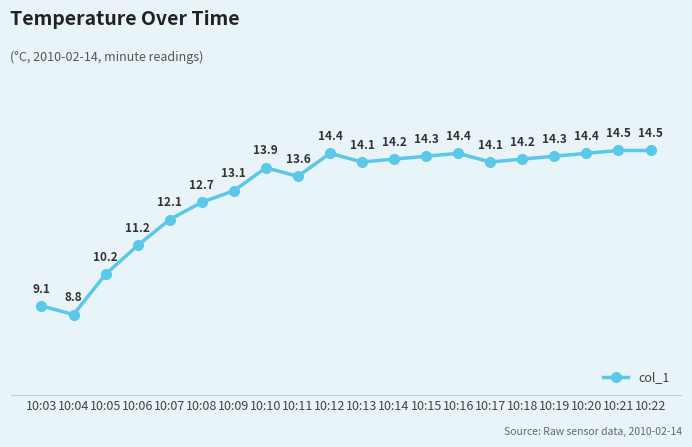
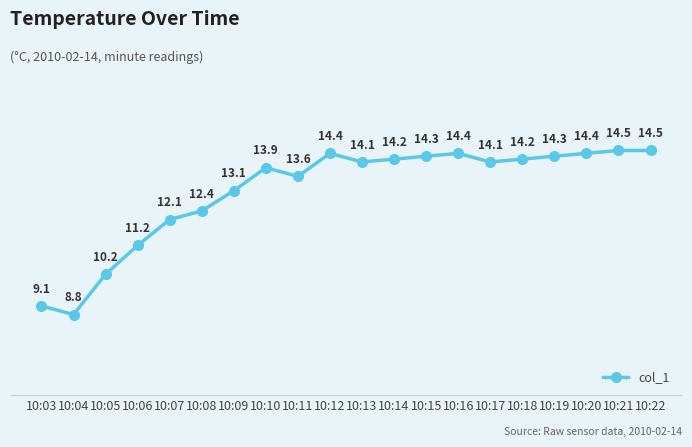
10:08: 12.7 -> 12.4
